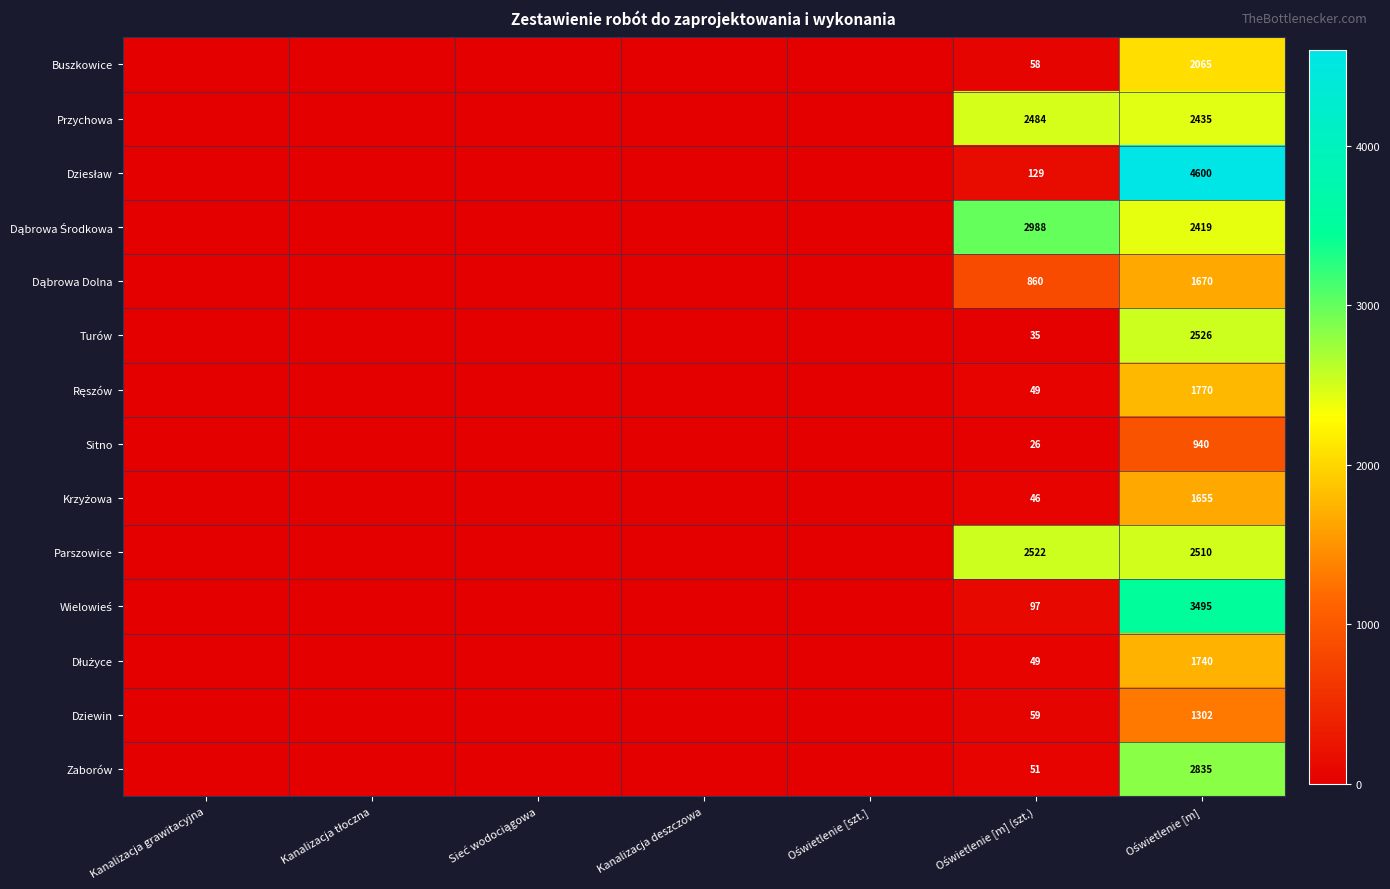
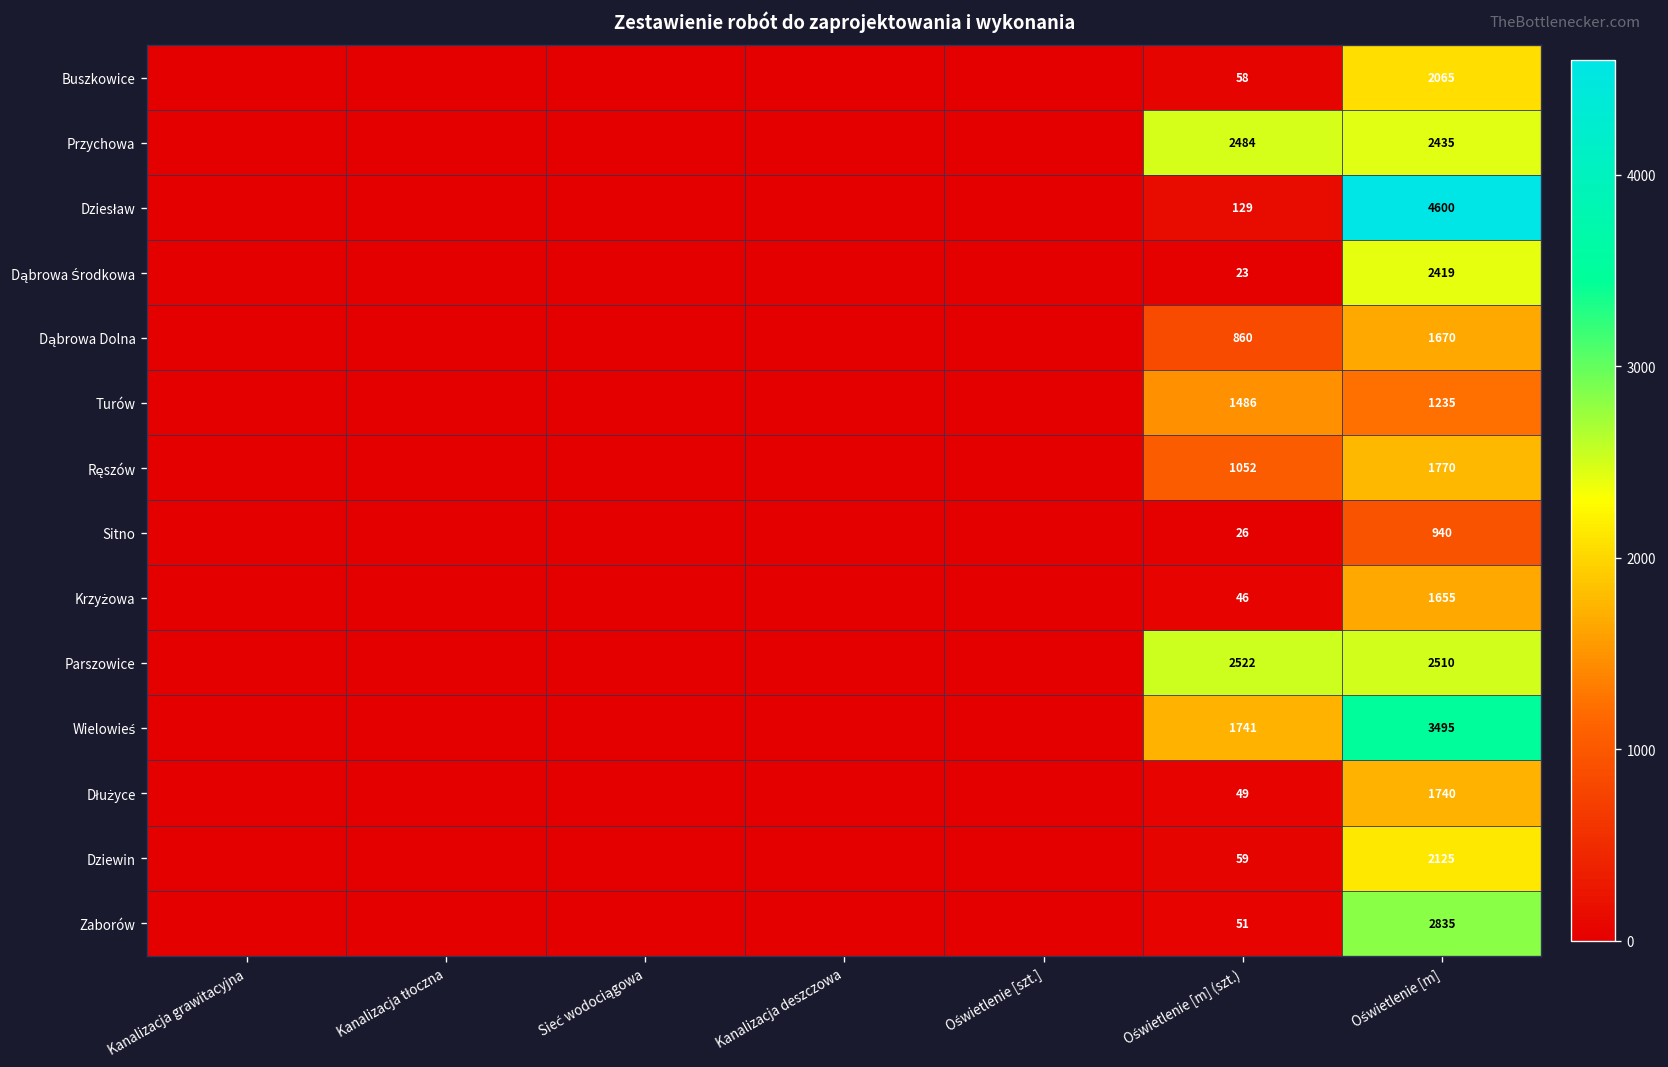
Dąbrowa Środkowa, Oświetlenie [m] (szt.): 2988 -> 23
Turów, Oświetlenie [m] (szt.): 35 -> 1486
Turów, Oświetlenie [m]: 2526 -> 1235
Ręszów, Oświetlenie [m] (szt.): 49 -> 1052
Wielowieś, Oświetlenie [m] (szt.): 97 -> 1741
Dziewin, Oświetlenie [m]: 1302 -> 2125
